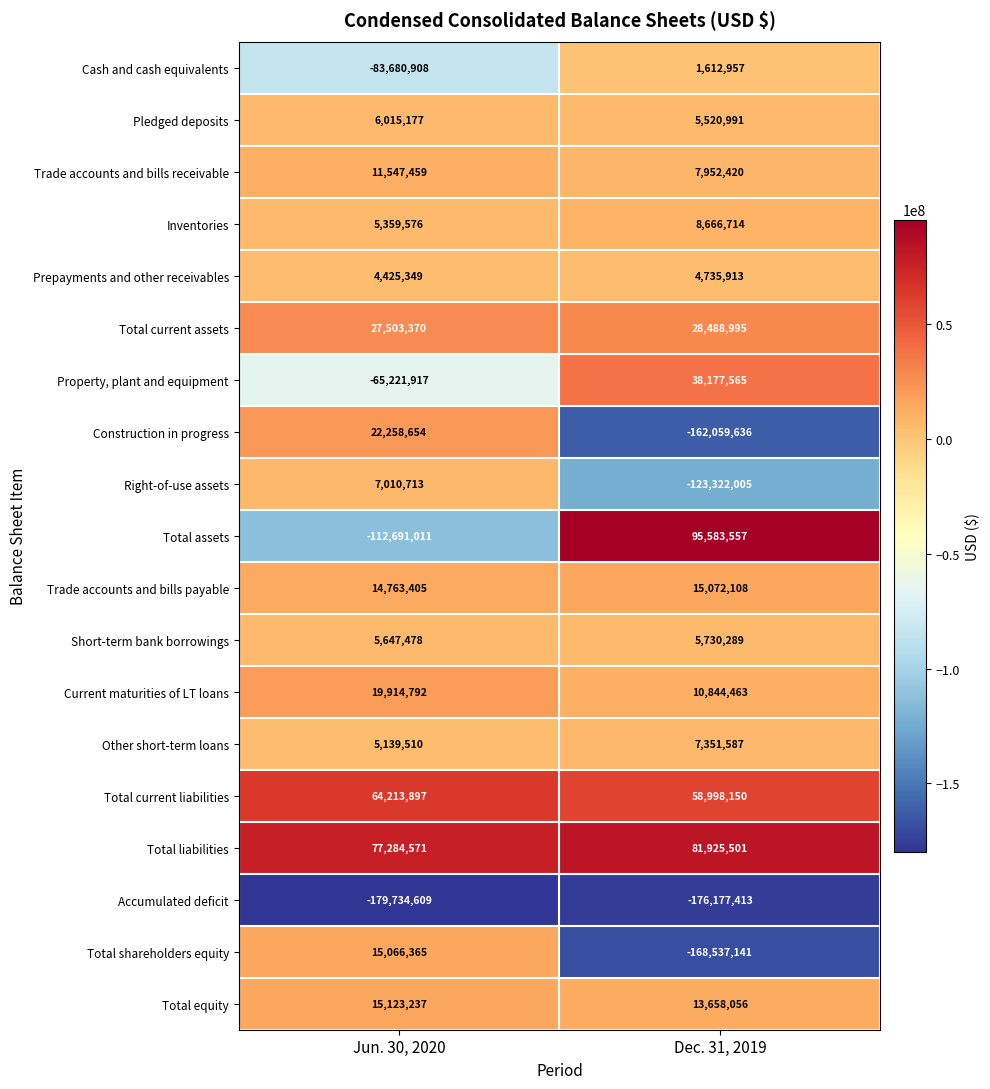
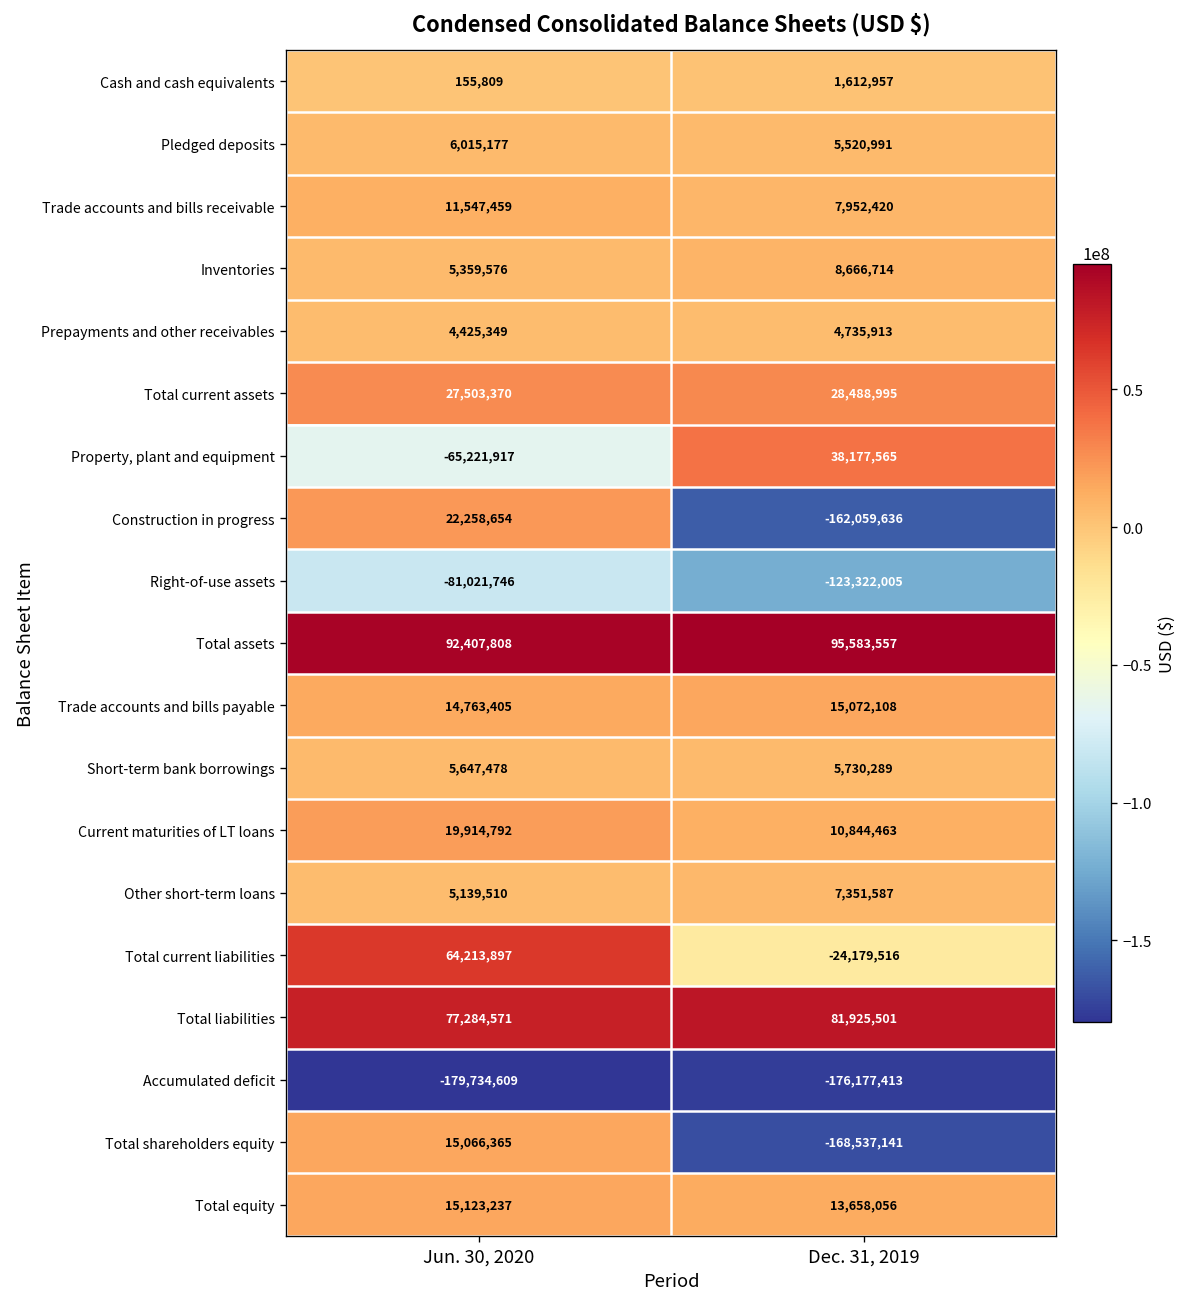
Cash and cash equivalents, Jun. 30, 2020: -83,680,908 -> 155,809
Right-of-use assets, Jun. 30, 2020: 7,010,713 -> -81,021,746
Total assets, Jun. 30, 2020: -112,691,011 -> 92,407,808
Total current liabilities, Dec. 31, 2019: 58,998,150 -> -24,179,516
